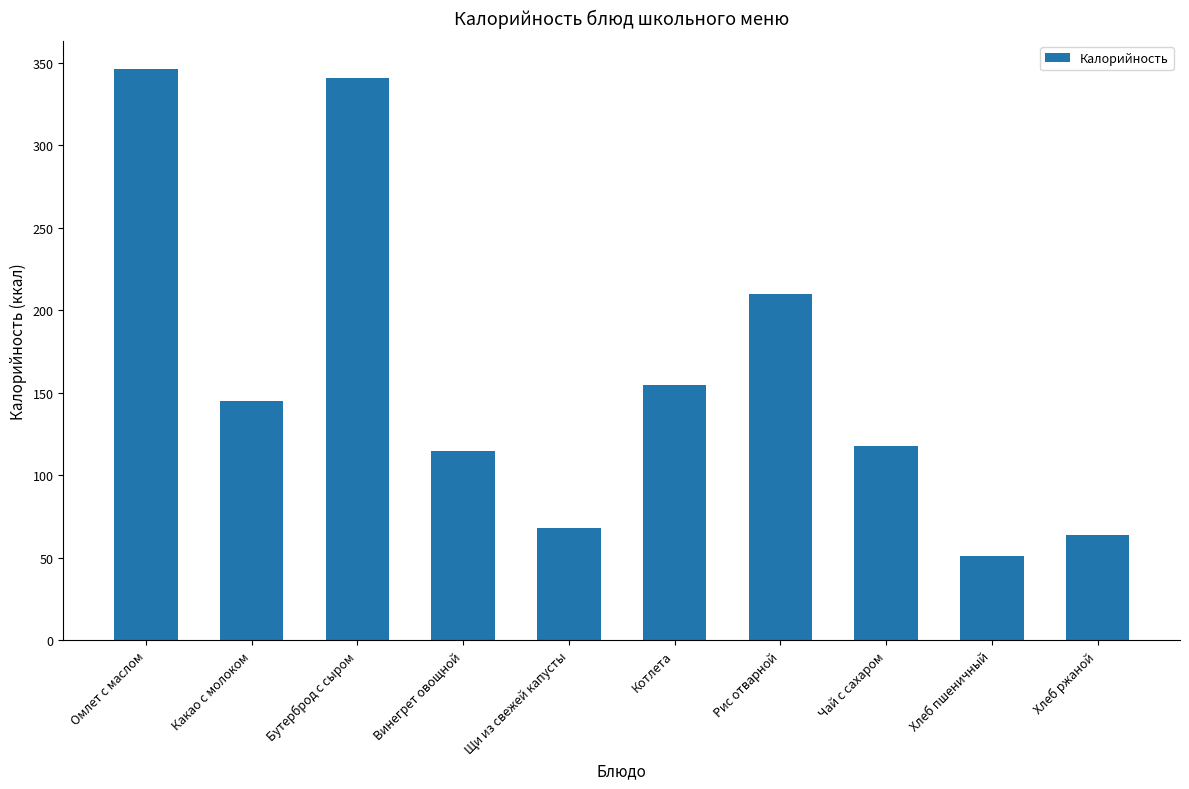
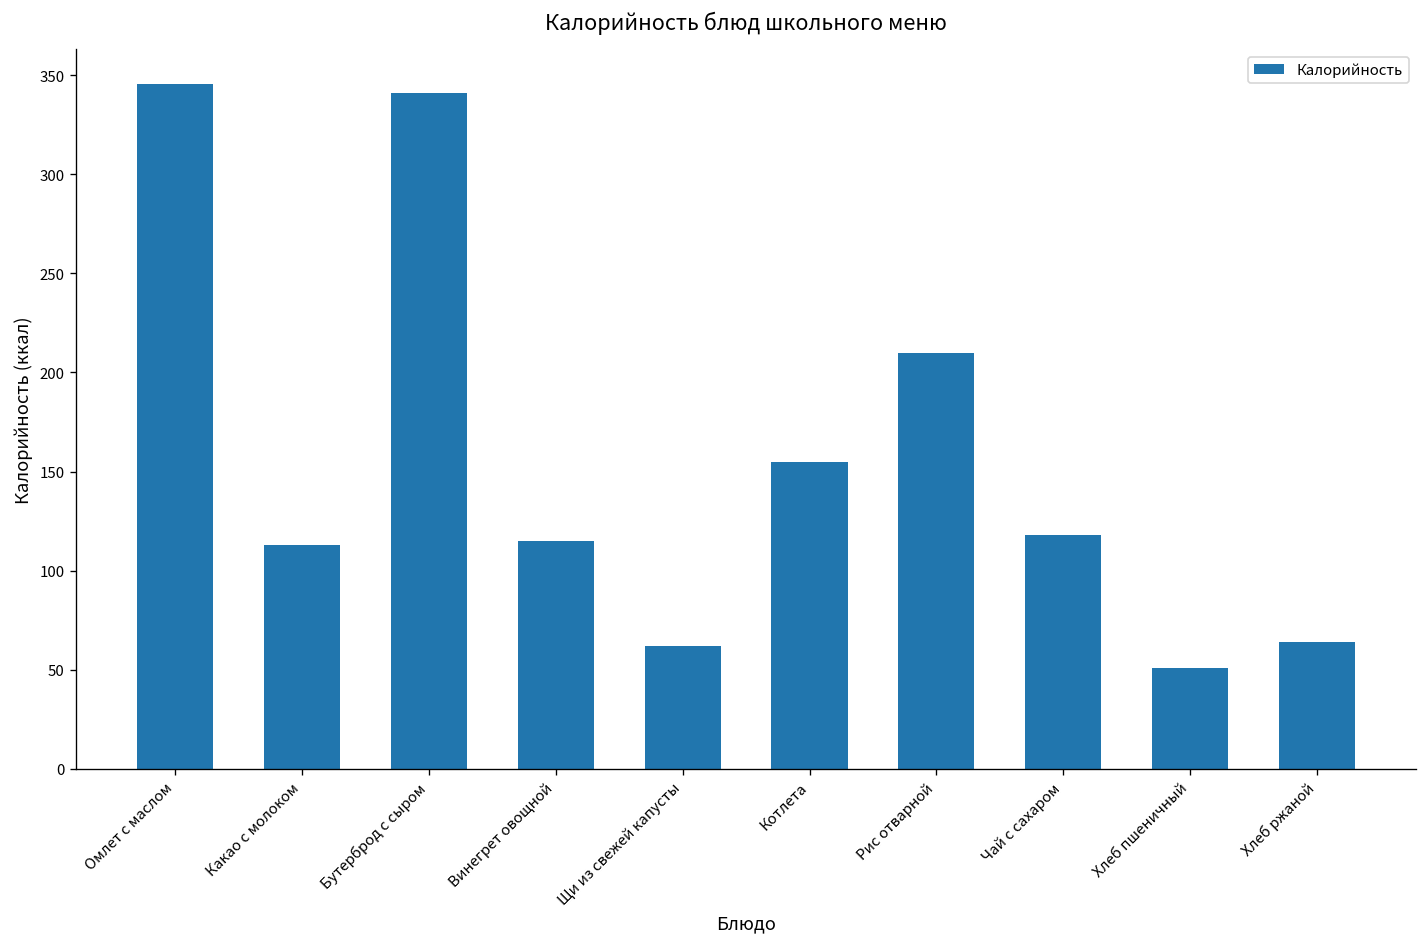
Какао с молоком: 145 -> 113
Щи из свежей капусты: 68 -> 62
